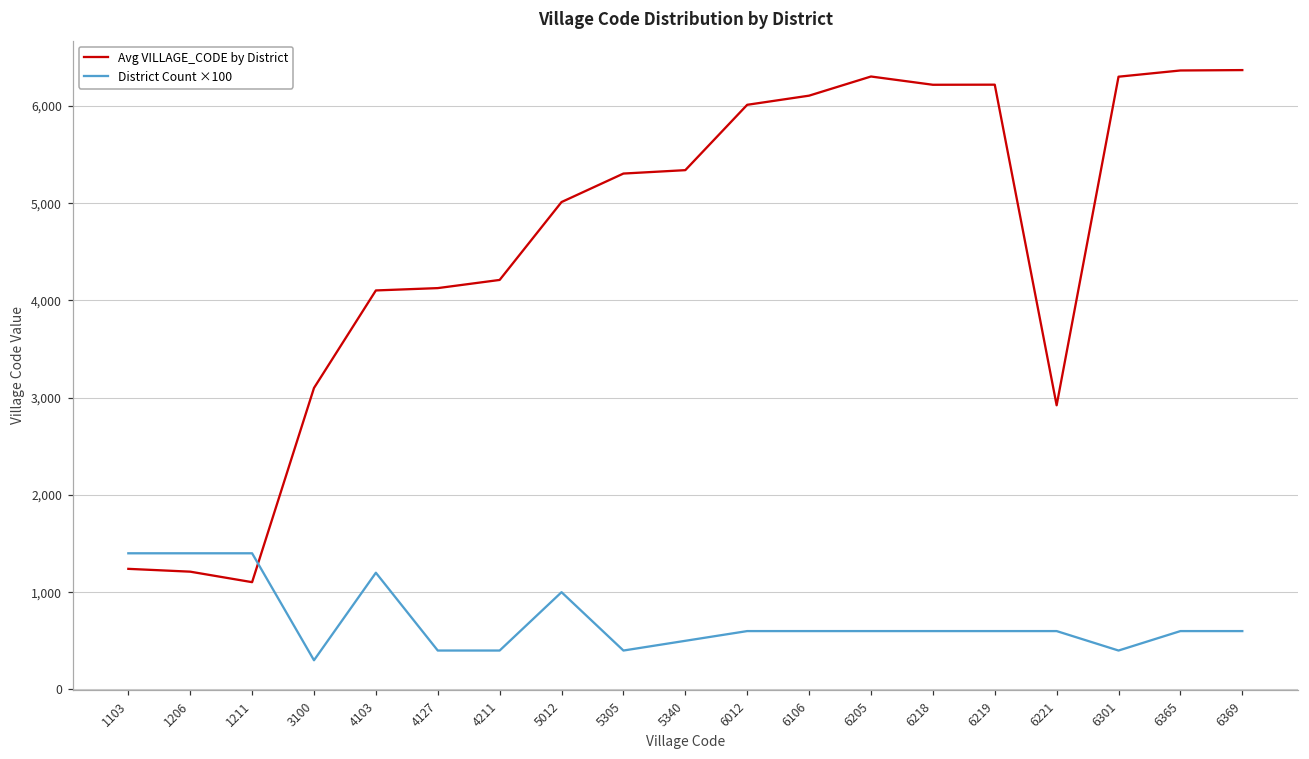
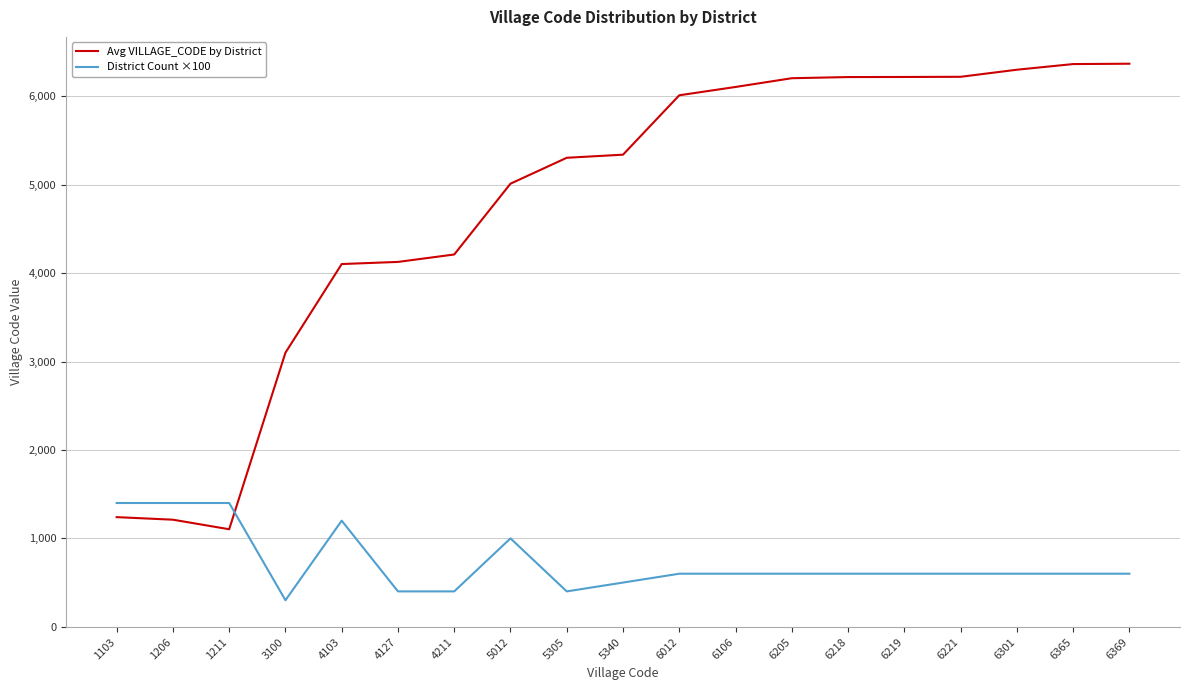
Avg VILLAGE_CODE by District, 6205: 6,300 -> 6,200
Avg VILLAGE_CODE by District, 6221: 2,900 -> 6,200
District Count ×100, 6301: 400 -> 600
